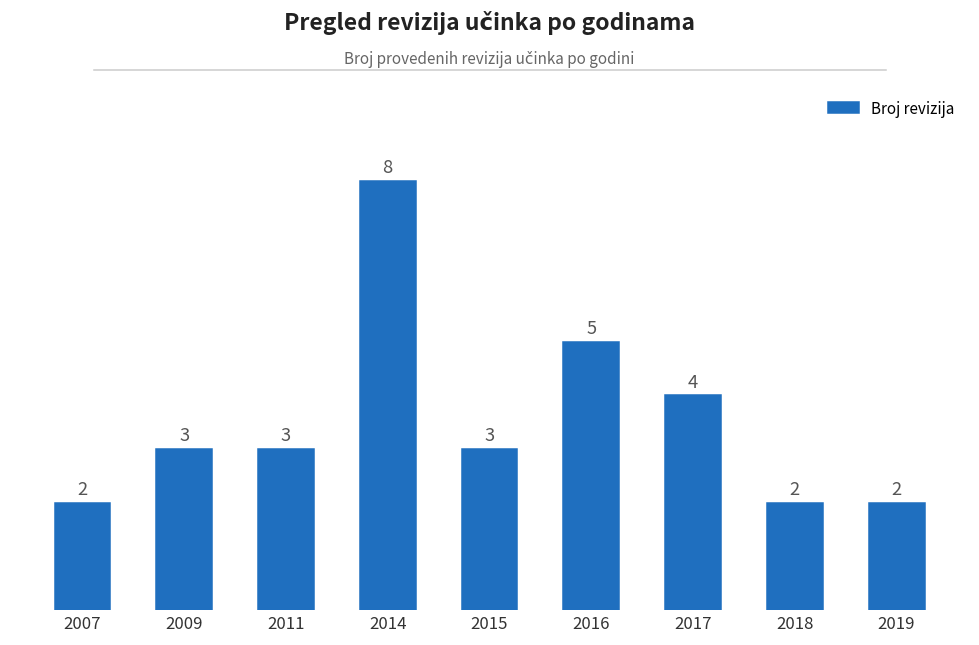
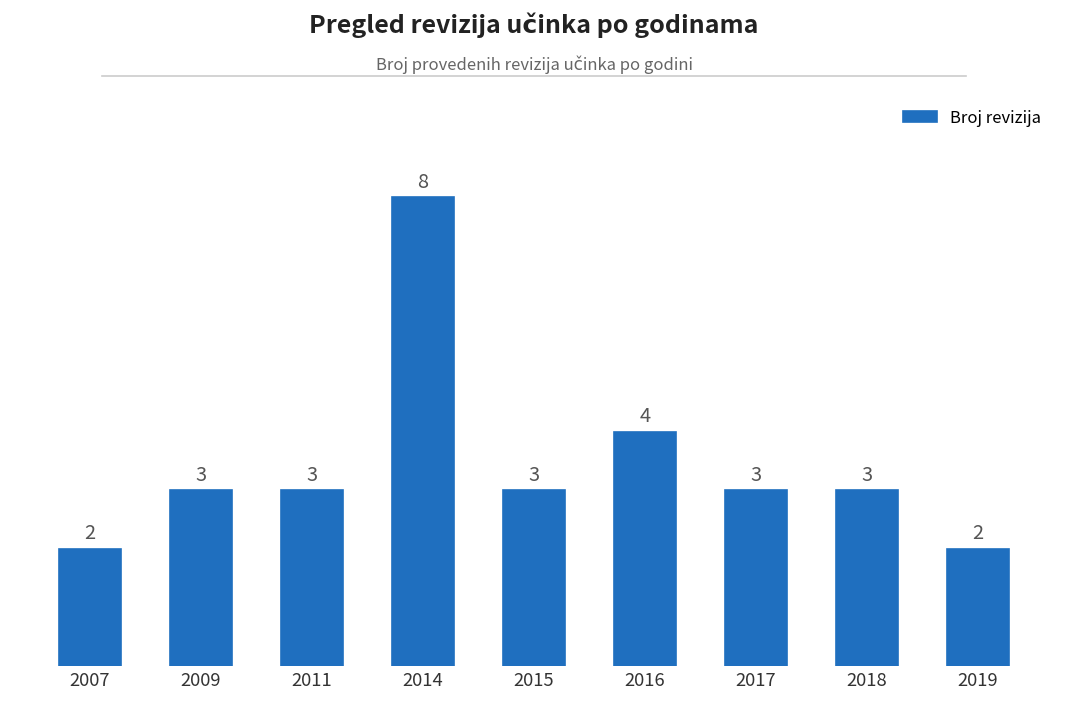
2016: 5 -> 4
2017: 4 -> 3
2018: 2 -> 3
